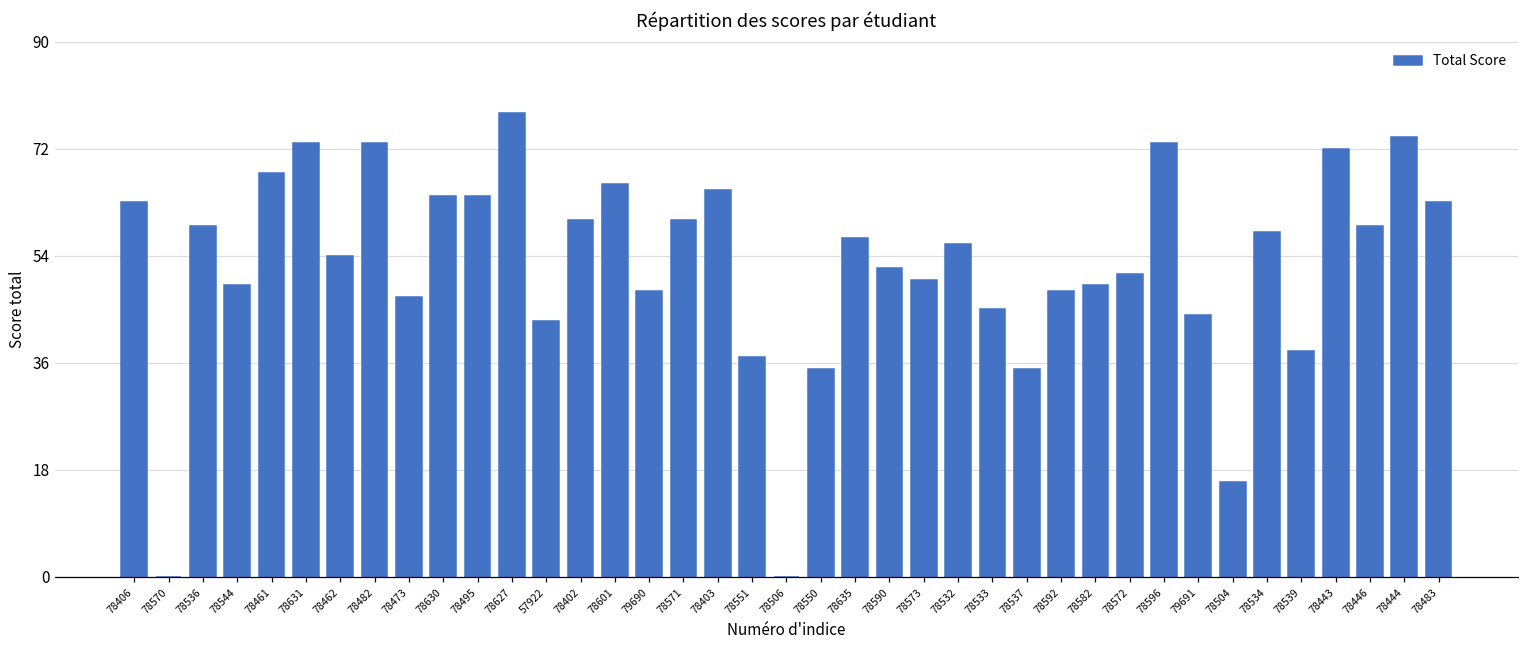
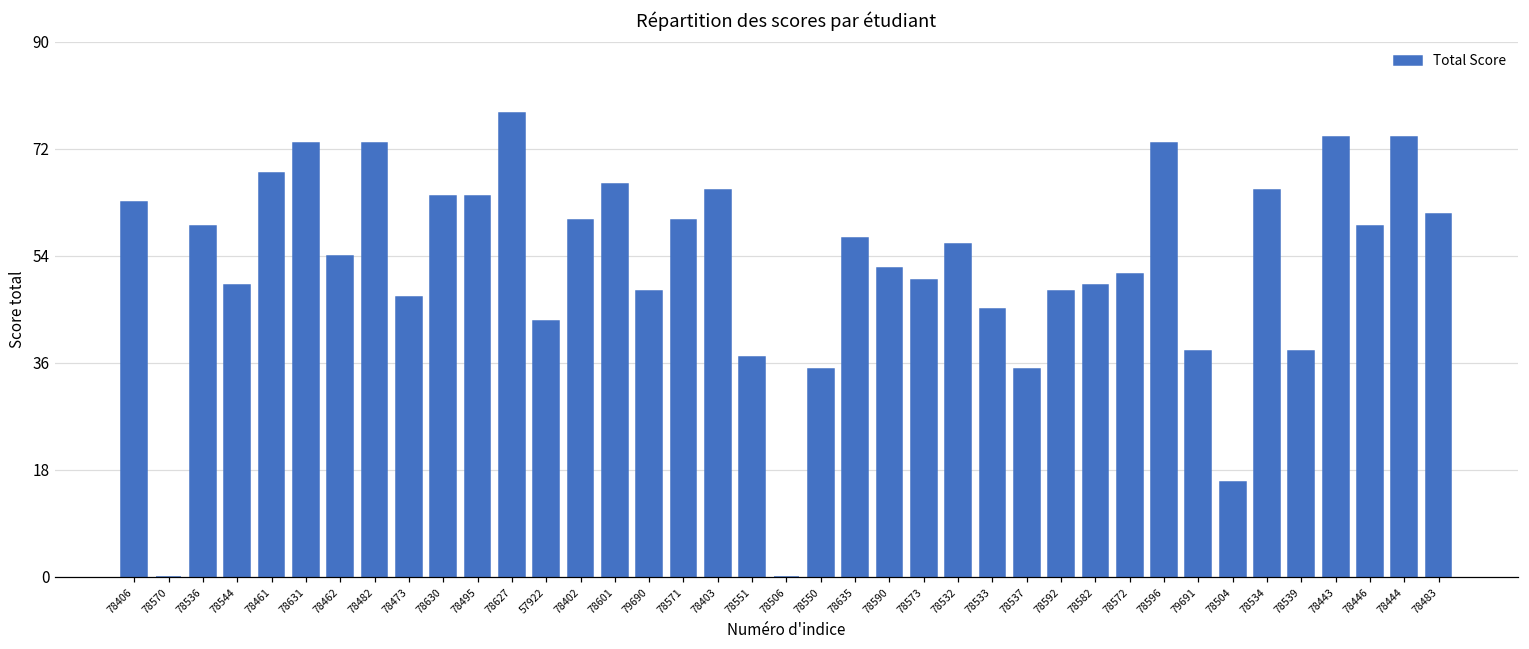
79691: 44 -> 38
78534: 58 -> 65
78443: 72 -> 74
78483: 63 -> 61
